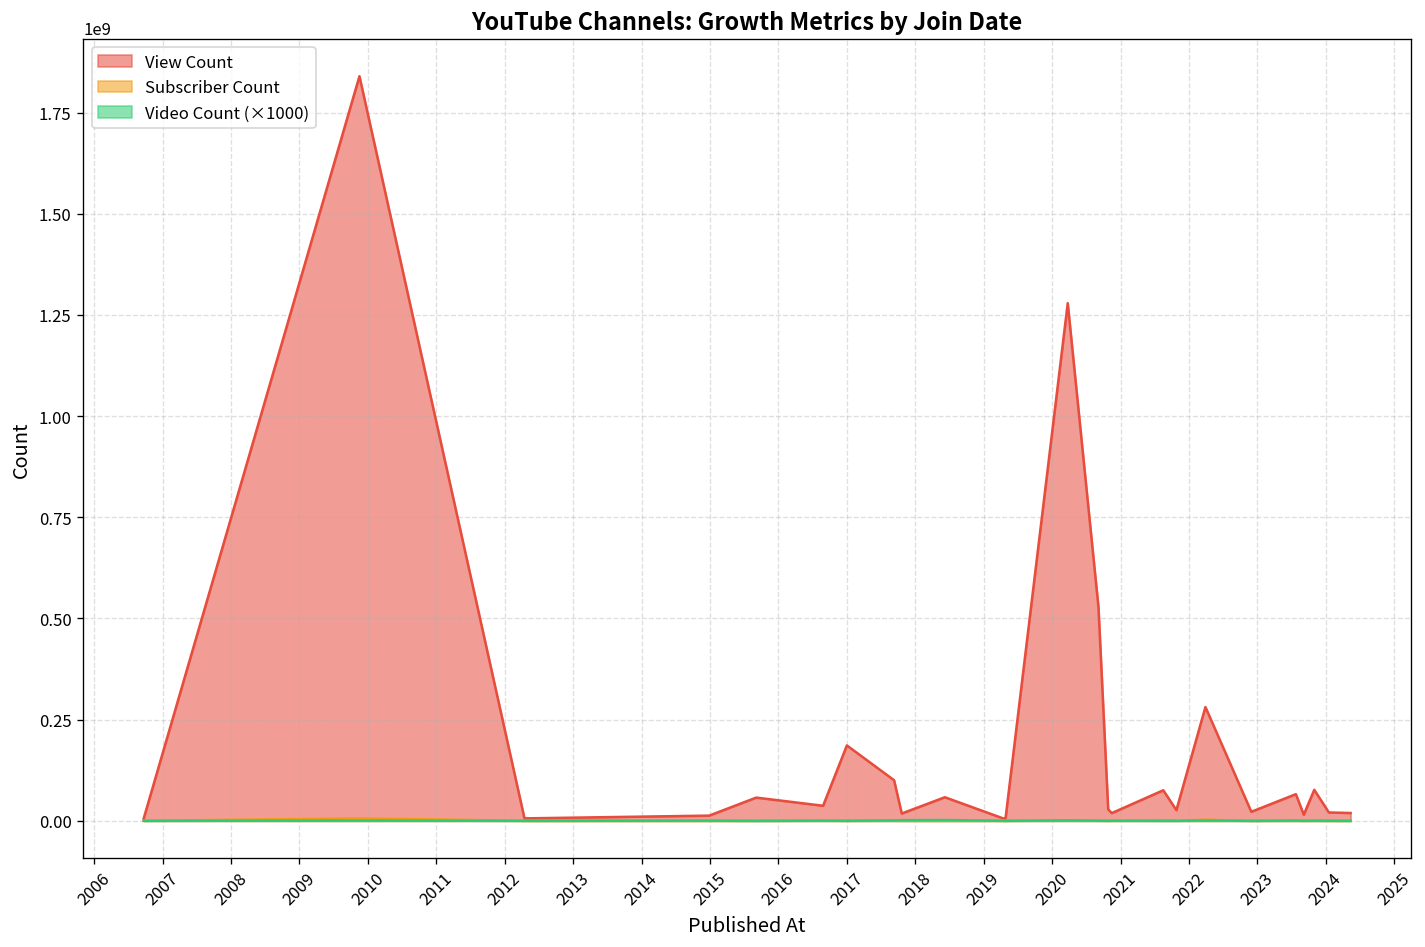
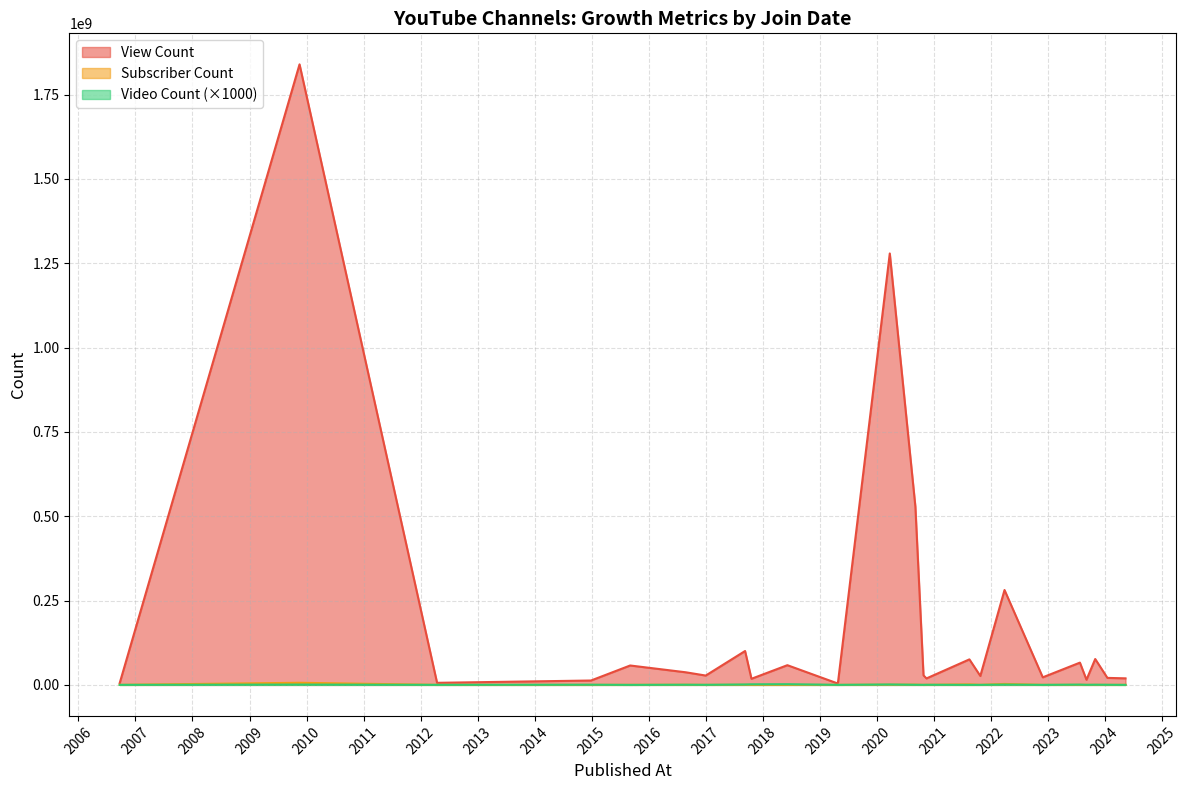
View Count, 2017: 190000000 -> 30000000
